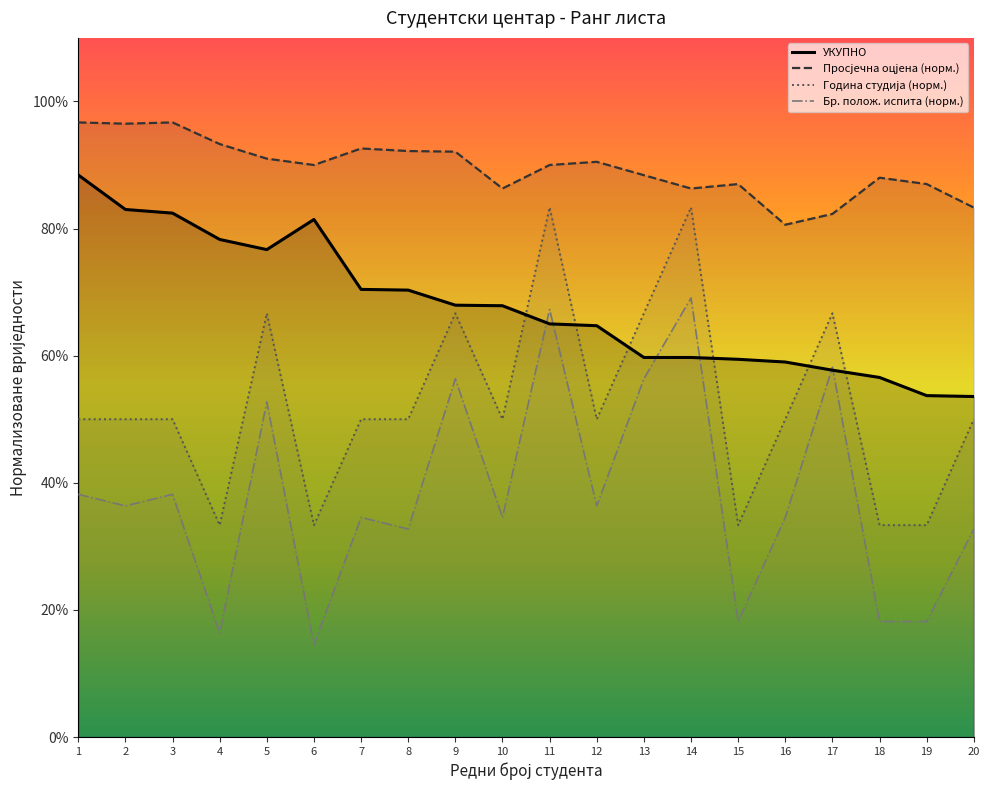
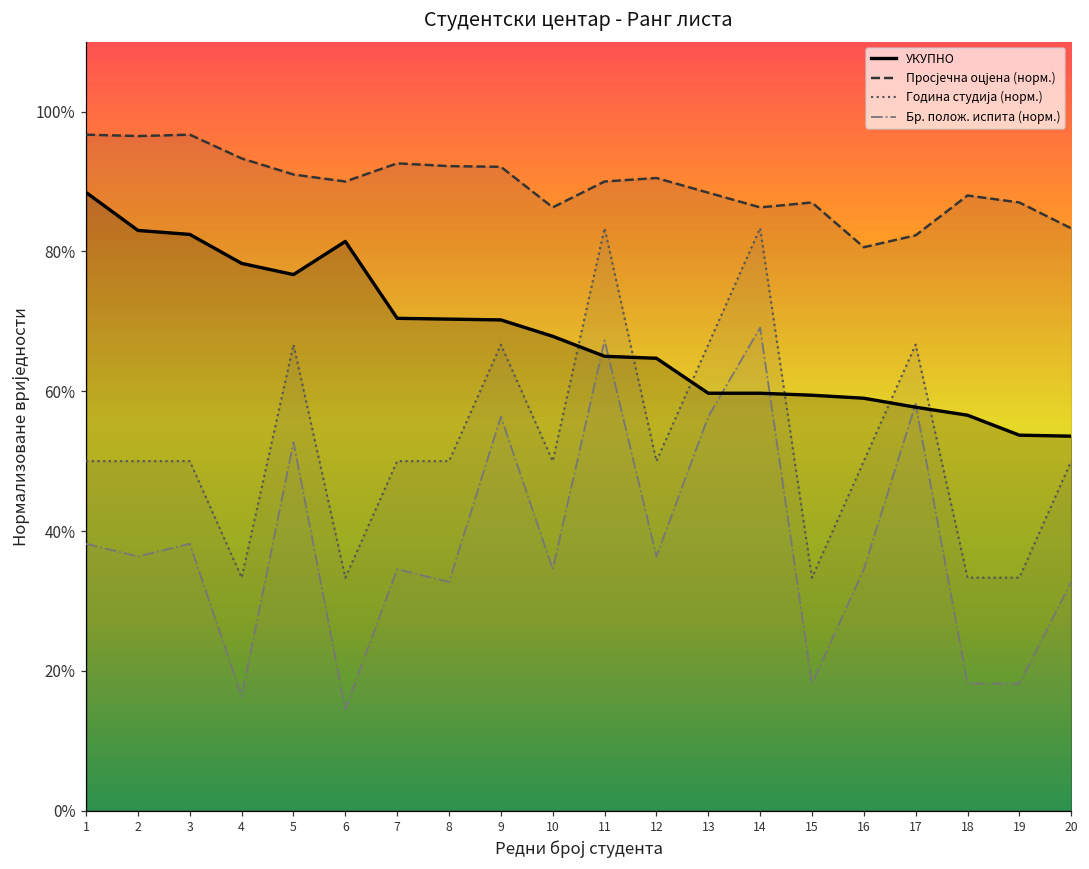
УКУПНО, 9: 68% -> 70%
